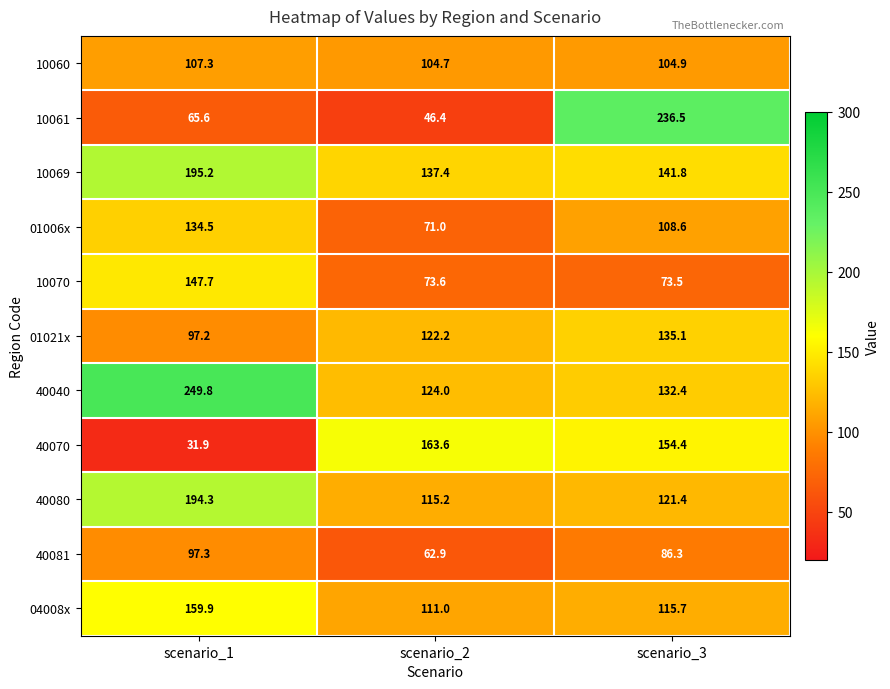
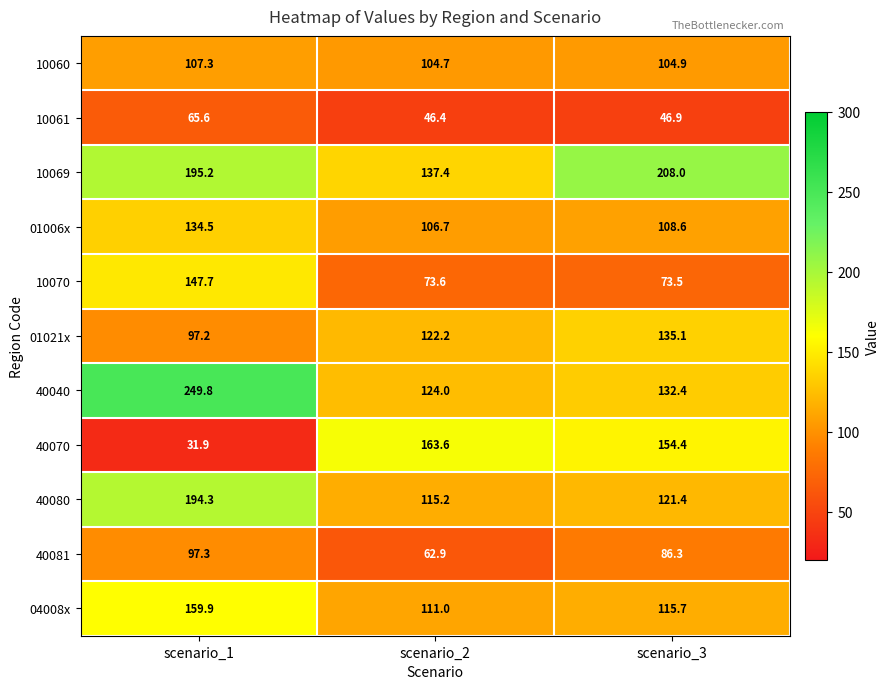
10061, scenario_3: 236.5 -> 46.9
10069, scenario_3: 141.8 -> 208.0
01006x, scenario_2: 71.0 -> 106.7
